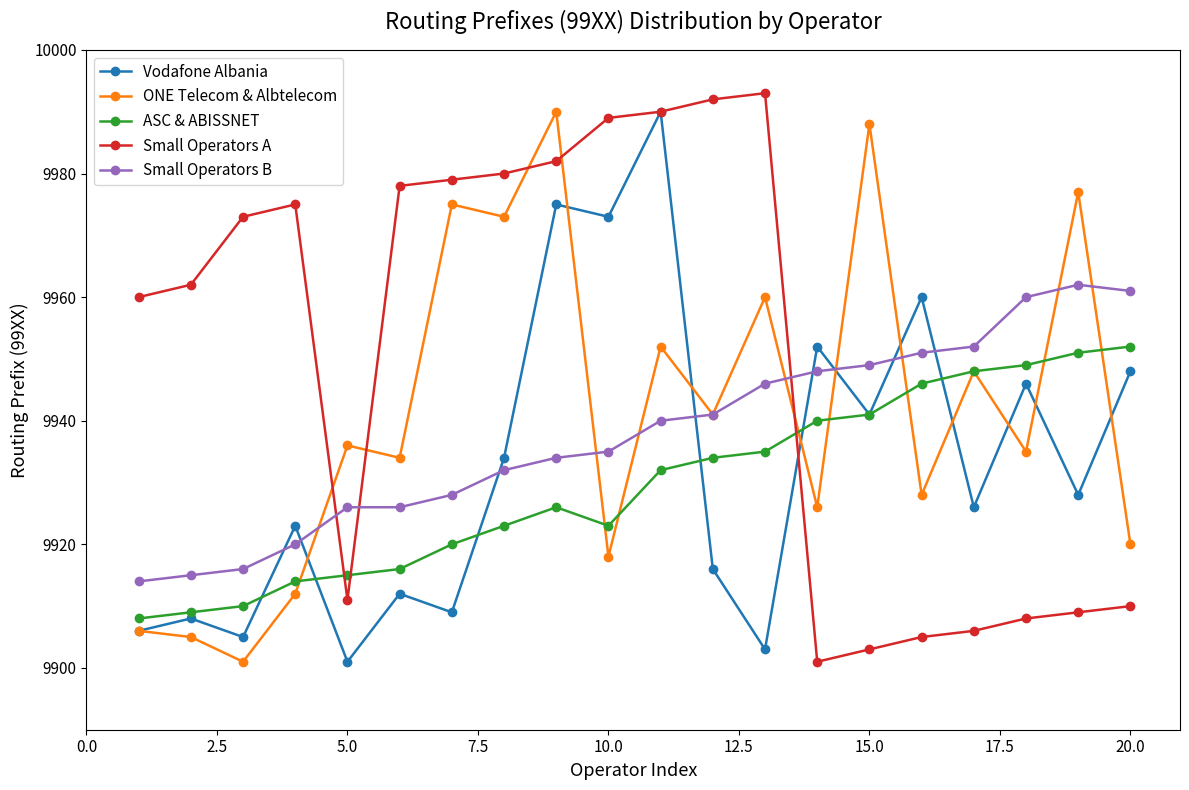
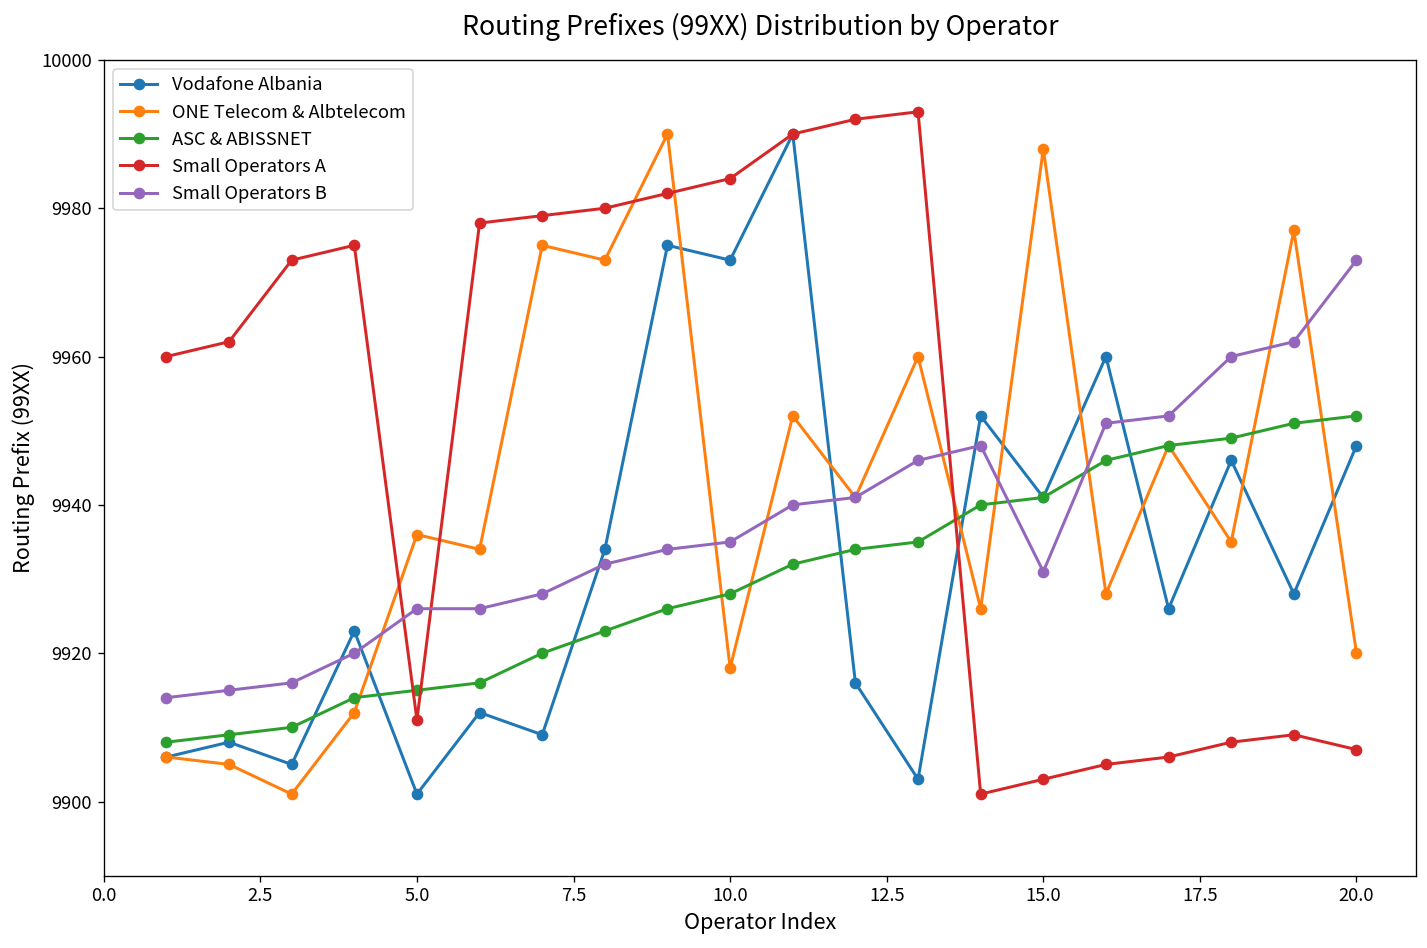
ASC & ABISSNET, 10.0: 9923 -> 9928
Small Operators A, 10.0: 9989 -> 9984
Small Operators B, 15.0: 9949 -> 9931
Small Operators A, 20.0: 9910 -> 9907
Small Operators B, 20.0: 9961 -> 9973
